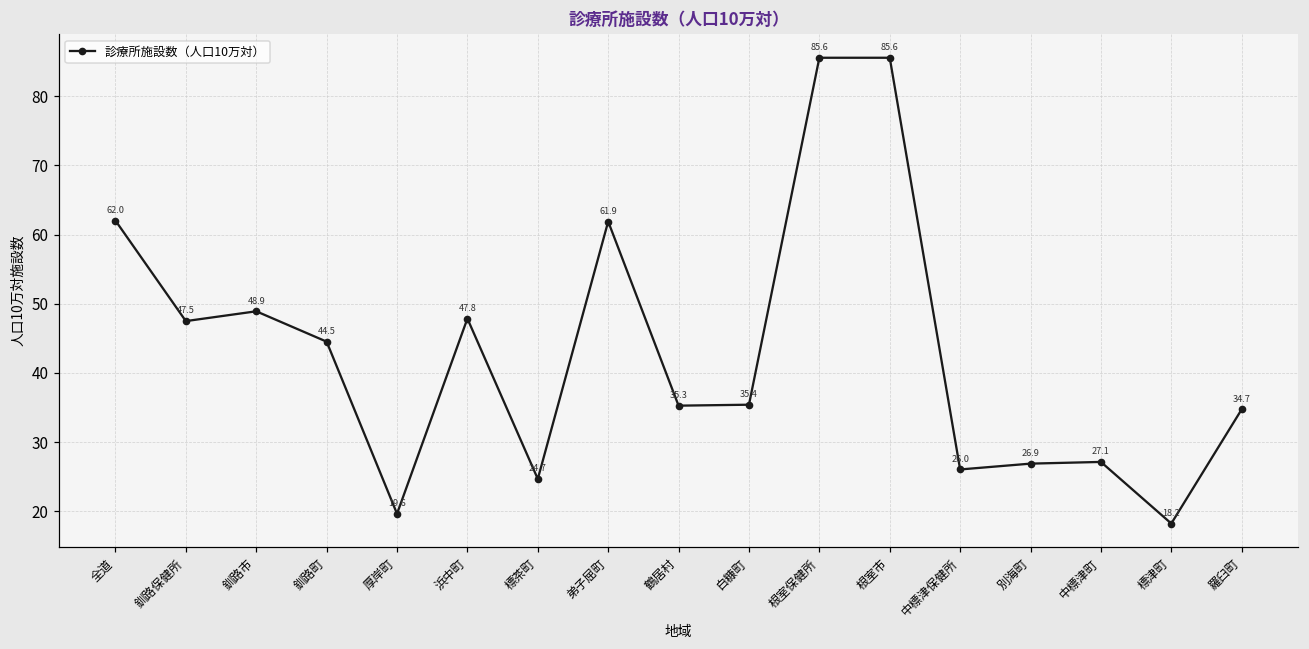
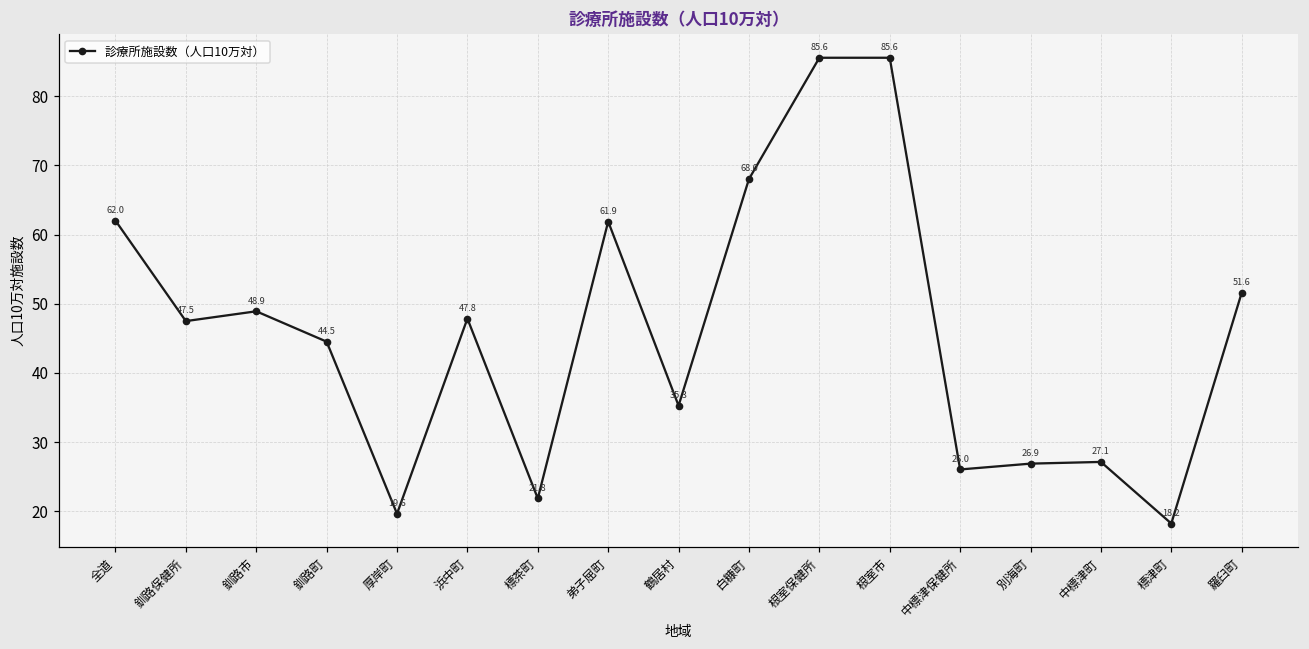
標茶町: 24.7 -> 21.8
白糠町: 35.4 -> 68.0
羅臼町: 34.7 -> 51.6
